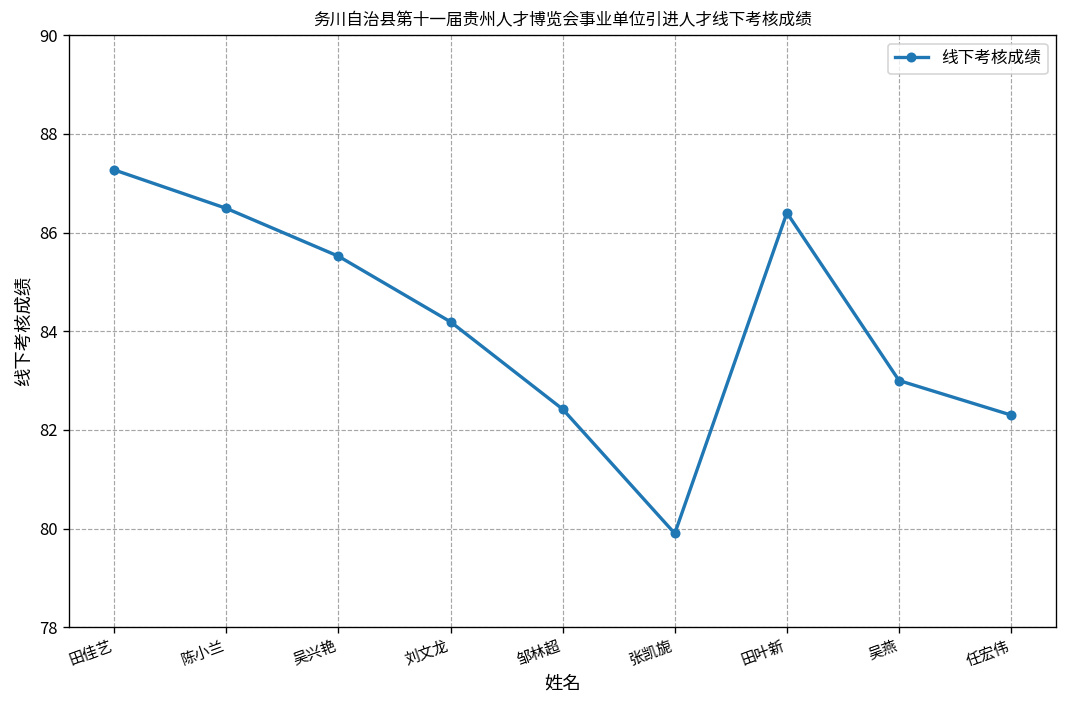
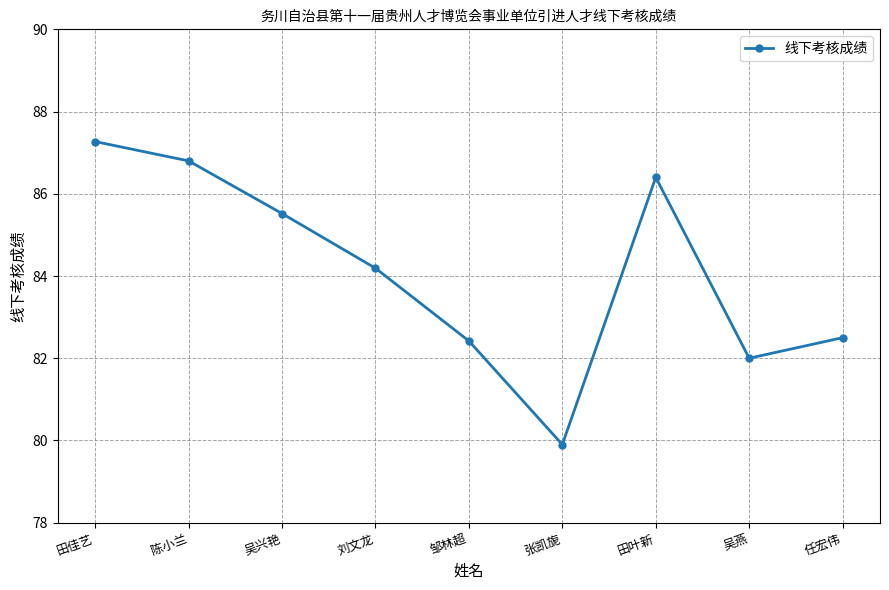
陈小兰: 86.5 -> 86.8
吴燕: 83 -> 82
任宏伟: 82.3 -> 82.5
